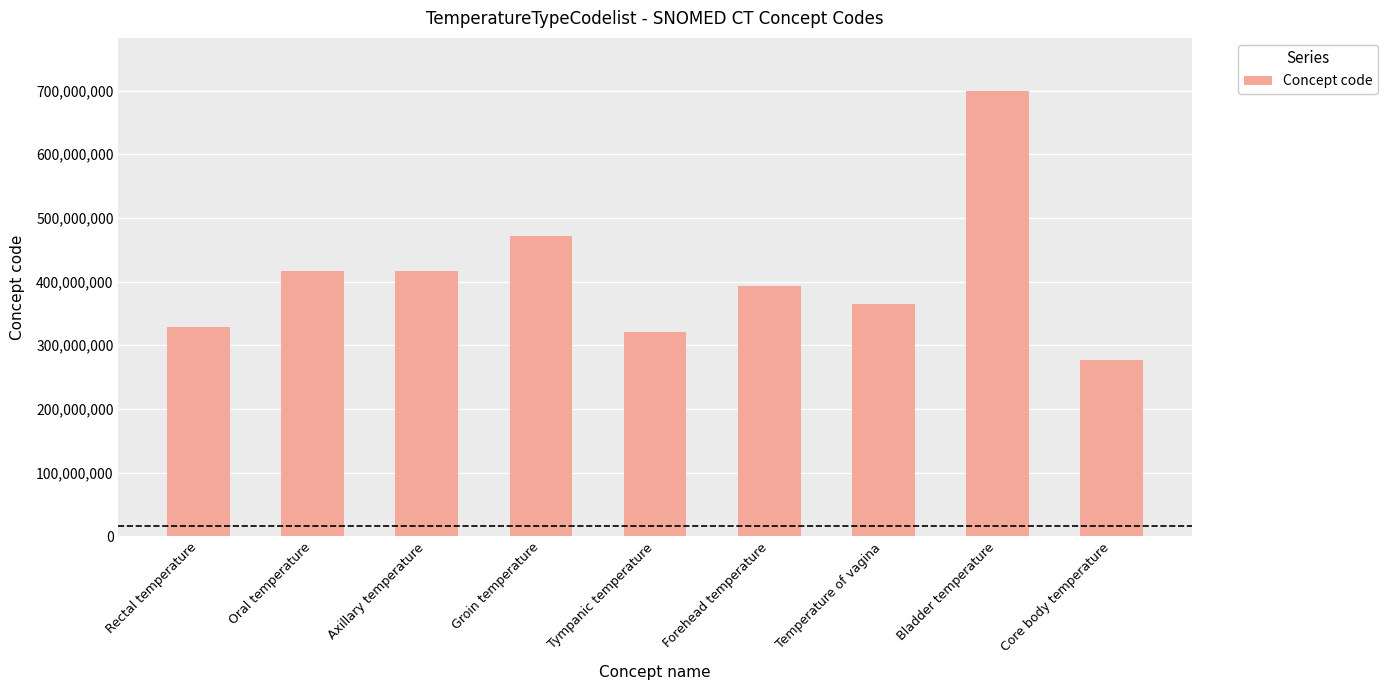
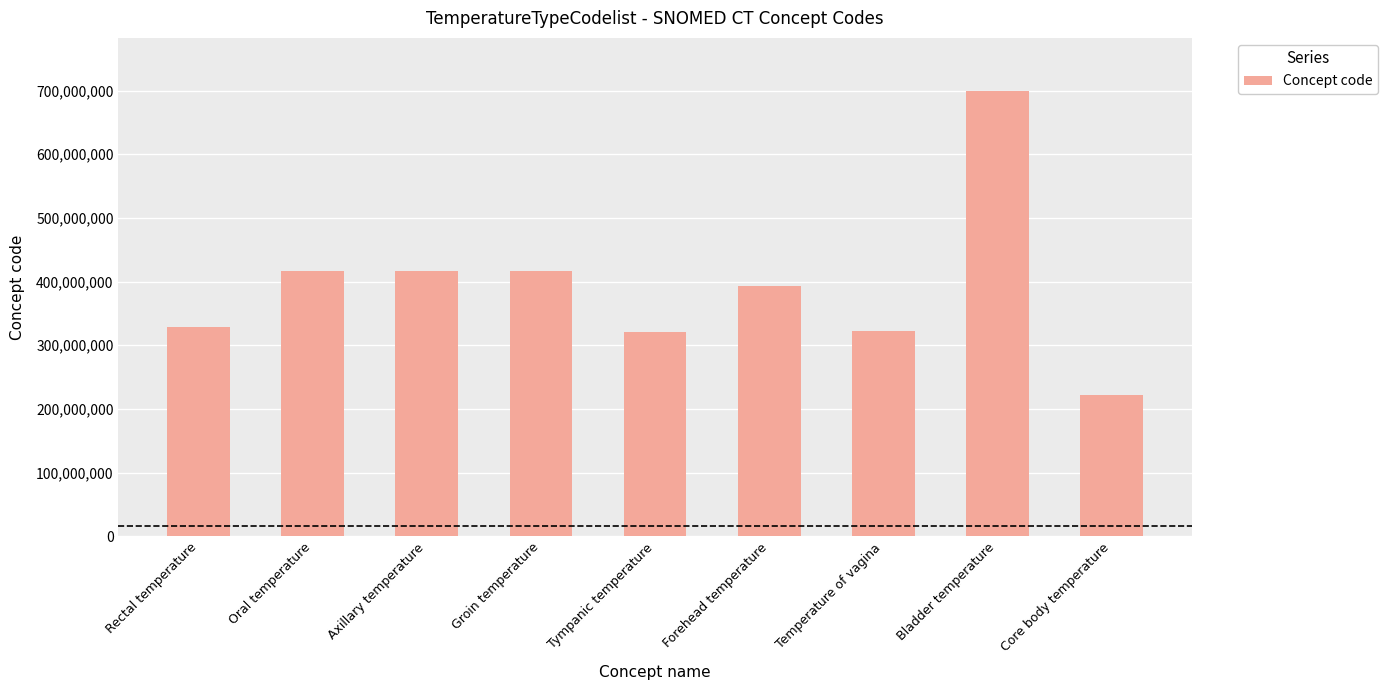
Groin temperature: 470,000,000 -> 420,000,000
Temperature of vagina: 360,000,000 -> 320,000,000
Core body temperature: 280,000,000 -> 220,000,000
